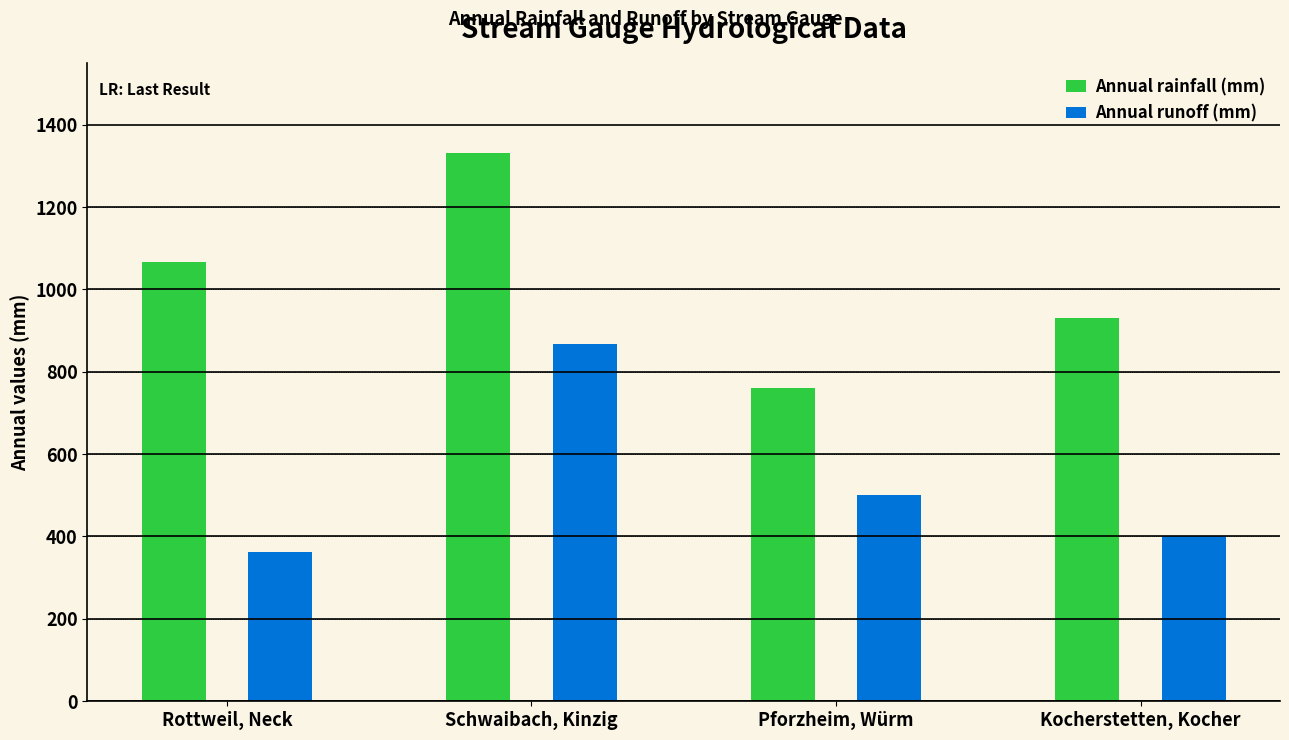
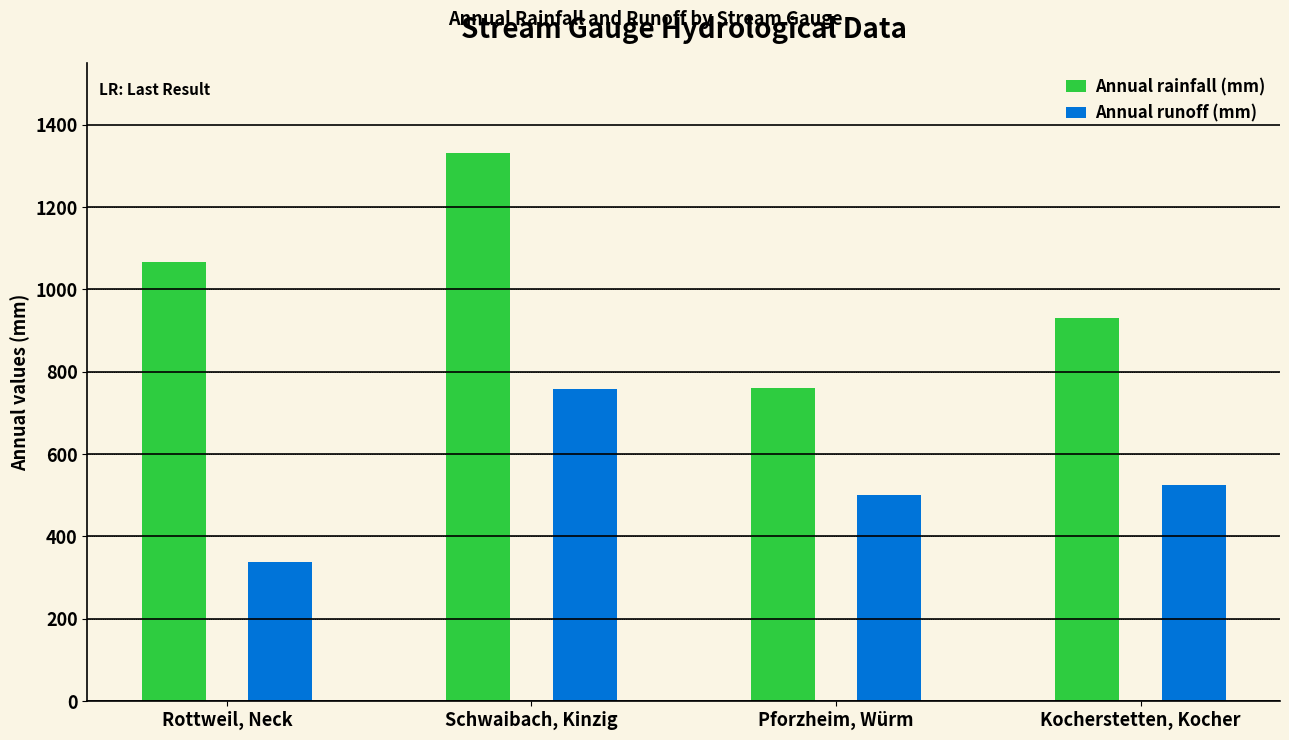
Annual runoff (mm), Rottweil, Neck: 360 -> 340
Annual runoff (mm), Schwaibach, Kinzig: 870 -> 760
Annual runoff (mm), Kocherstetten, Kocher: 400 -> 530
